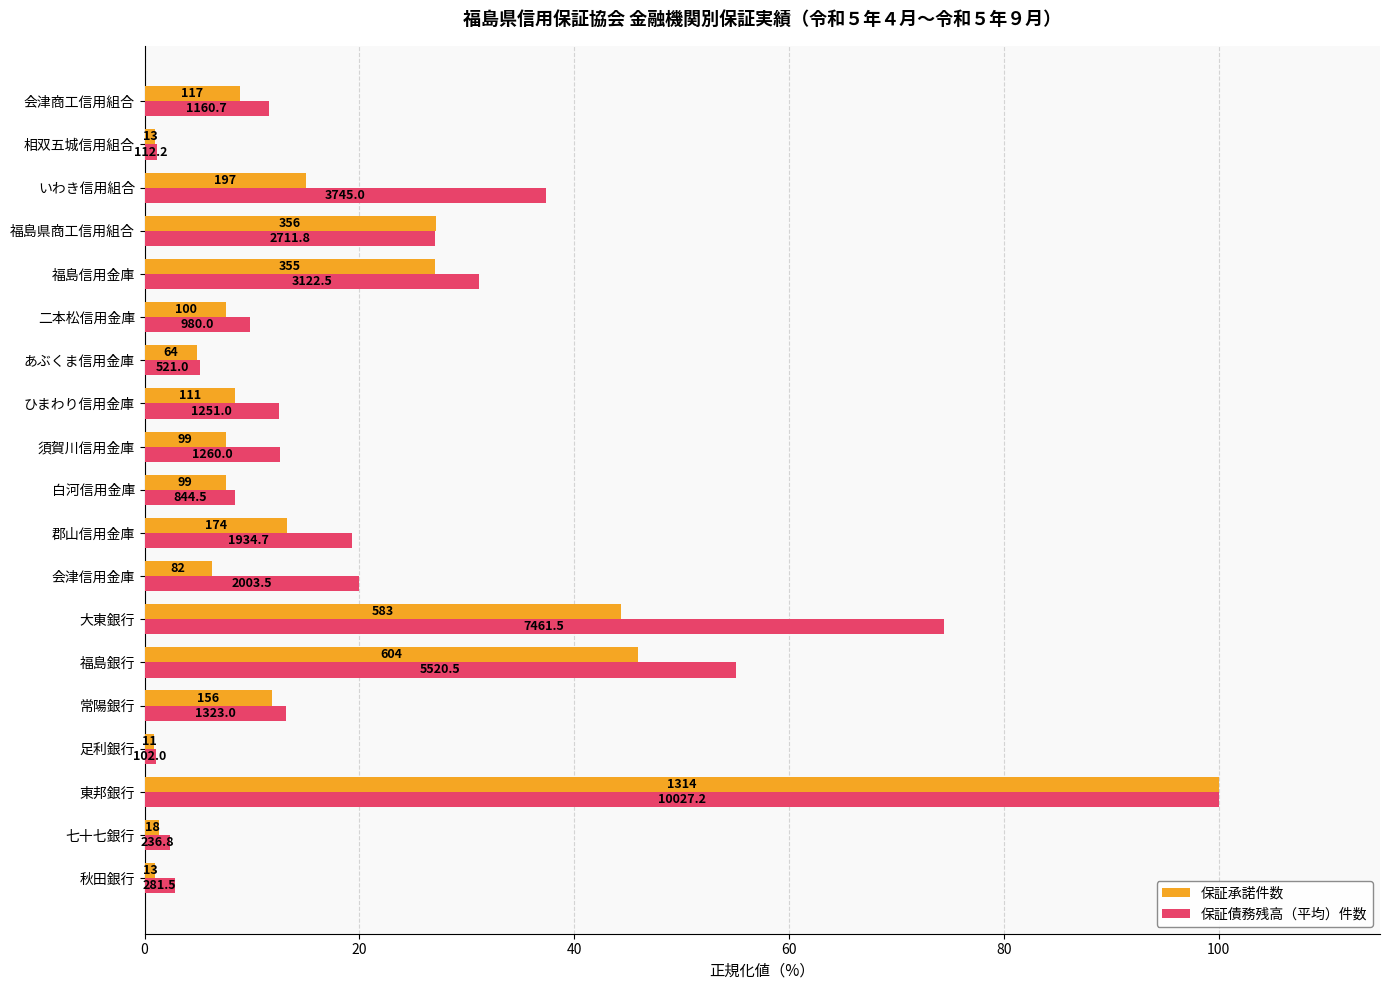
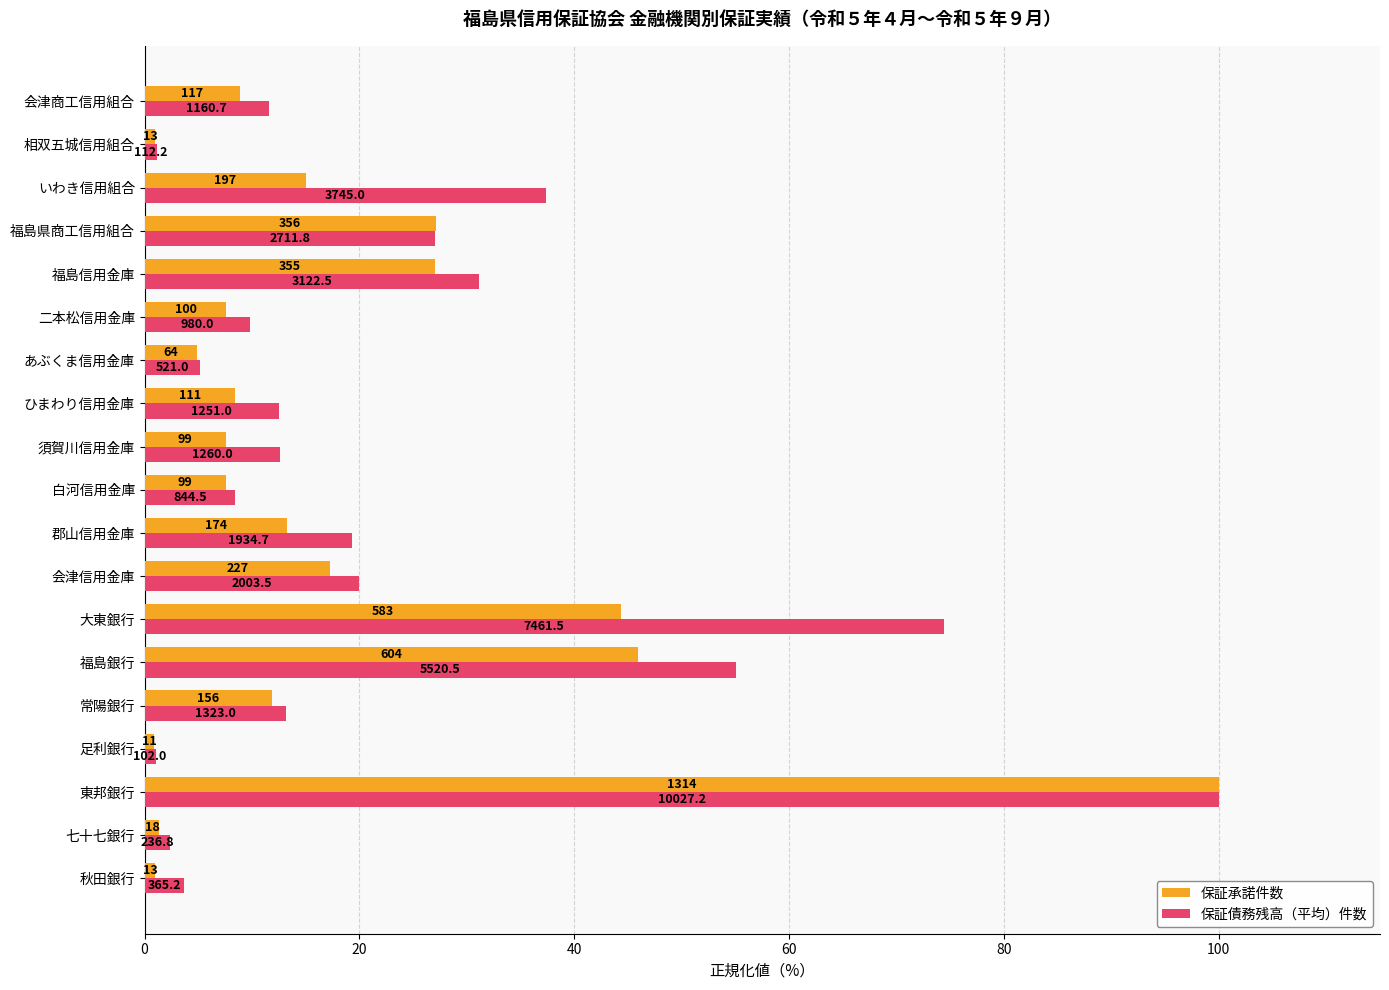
保証承諾件数, 会津信用金庫: 82 -> 227
保証債務残高（平均）件数, 秋田銀行: 281.5 -> 365.2
